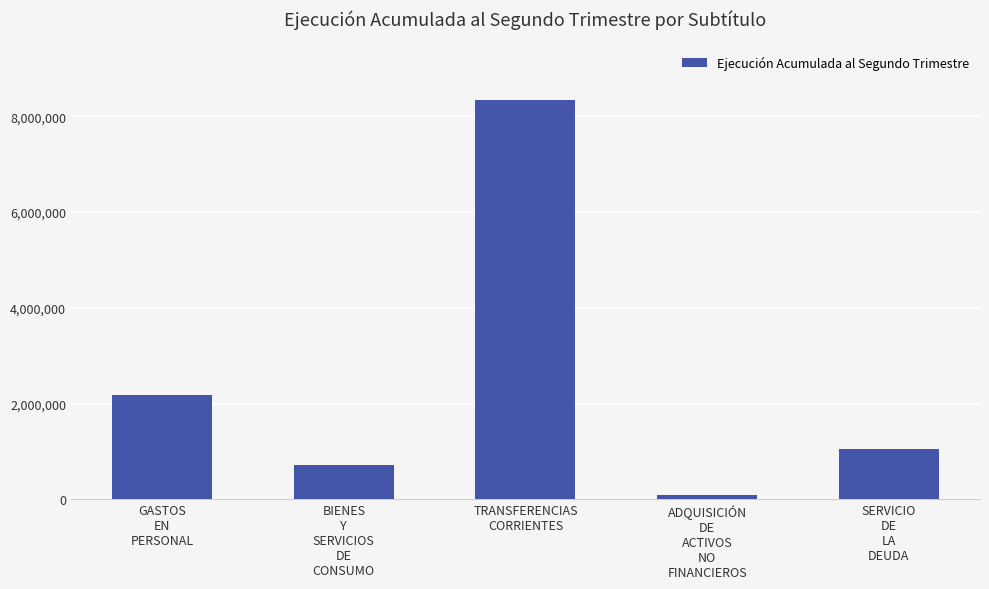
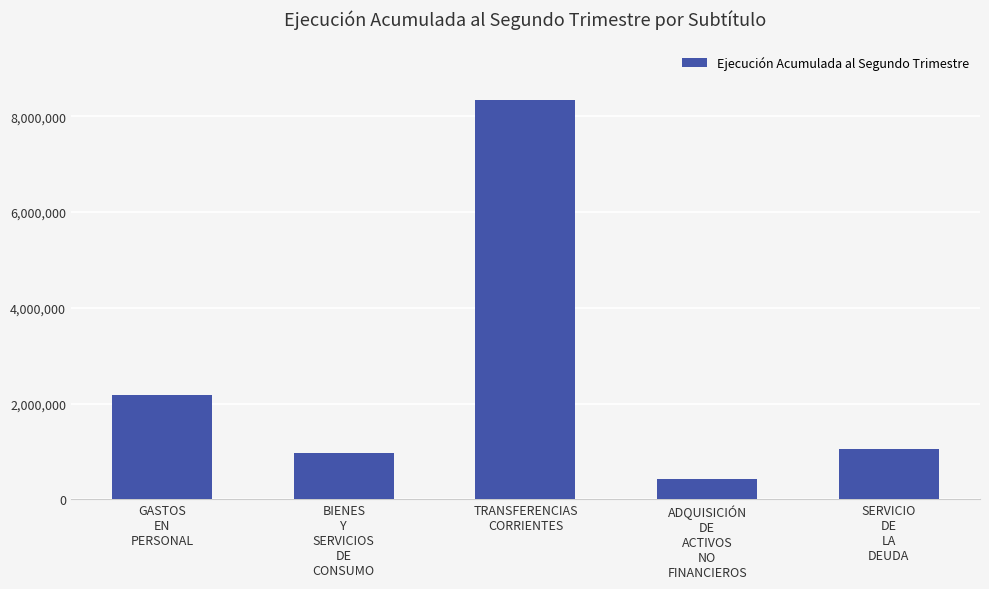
BIENES Y SERVICIOS DE CONSUMO: 700,000 -> 1,000,000
ADQUISICIÓN DE ACTIVOS NO FINANCIEROS: 100,000 -> 400,000
